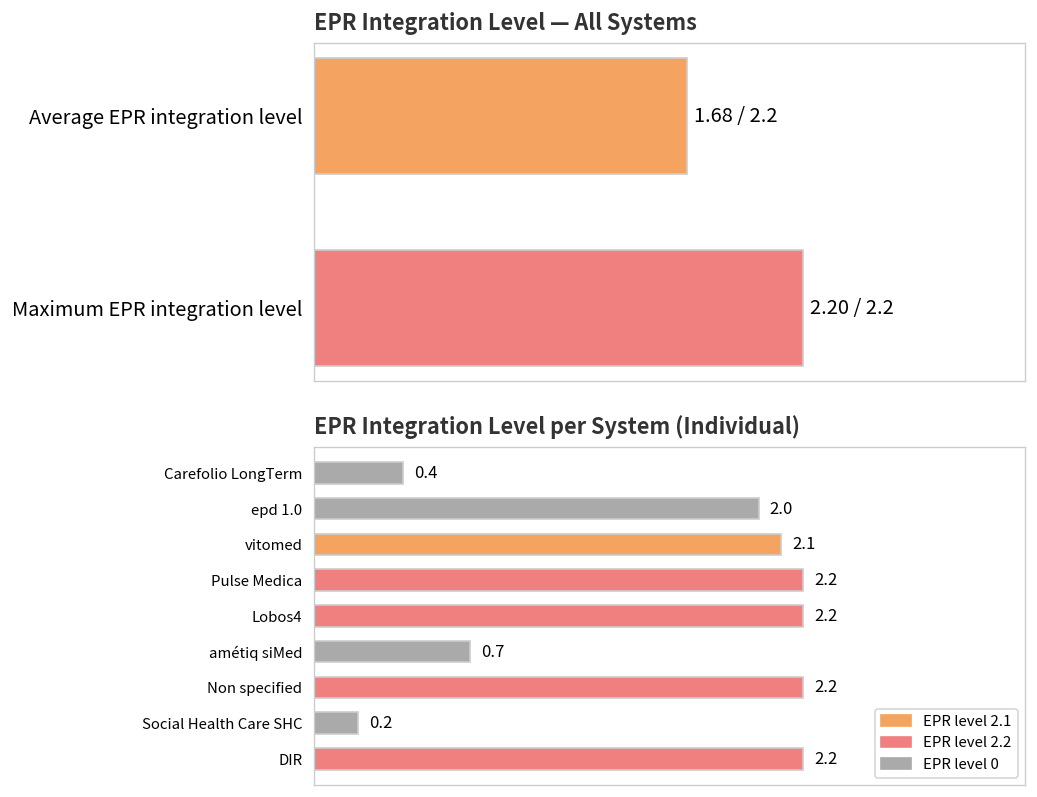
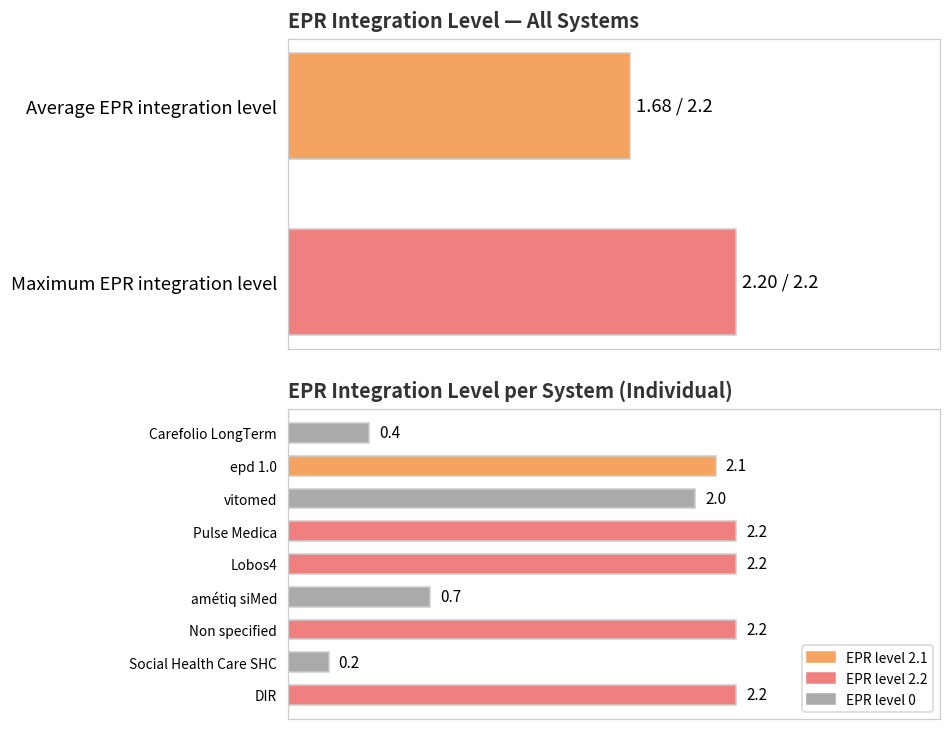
EPR Integration Level per System (Individual), epd 1.0: 2.0 -> 2.1
EPR Integration Level per System (Individual), vitomed: 2.1 -> 2.0
